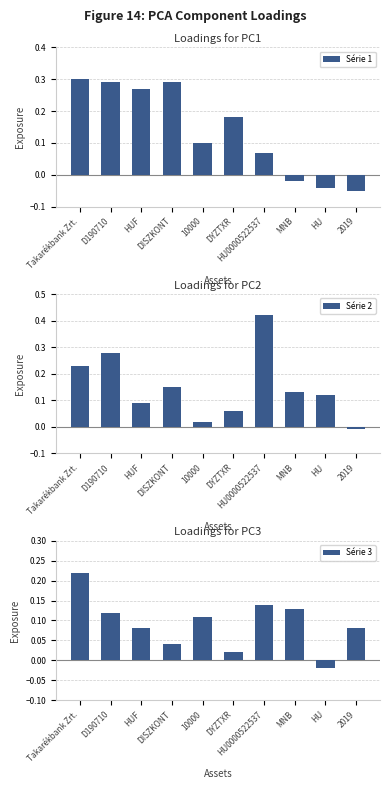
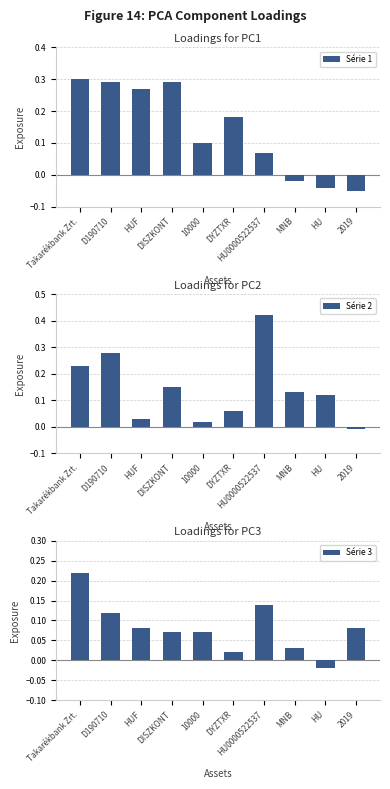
Loadings for PC2, HUF: 0.09 -> 0.03
Loadings for PC3, DISZKONT: 0.04 -> 0.07
Loadings for PC3, 10000: 0.11 -> 0.07
Loadings for PC3, MNB: 0.13 -> 0.03
